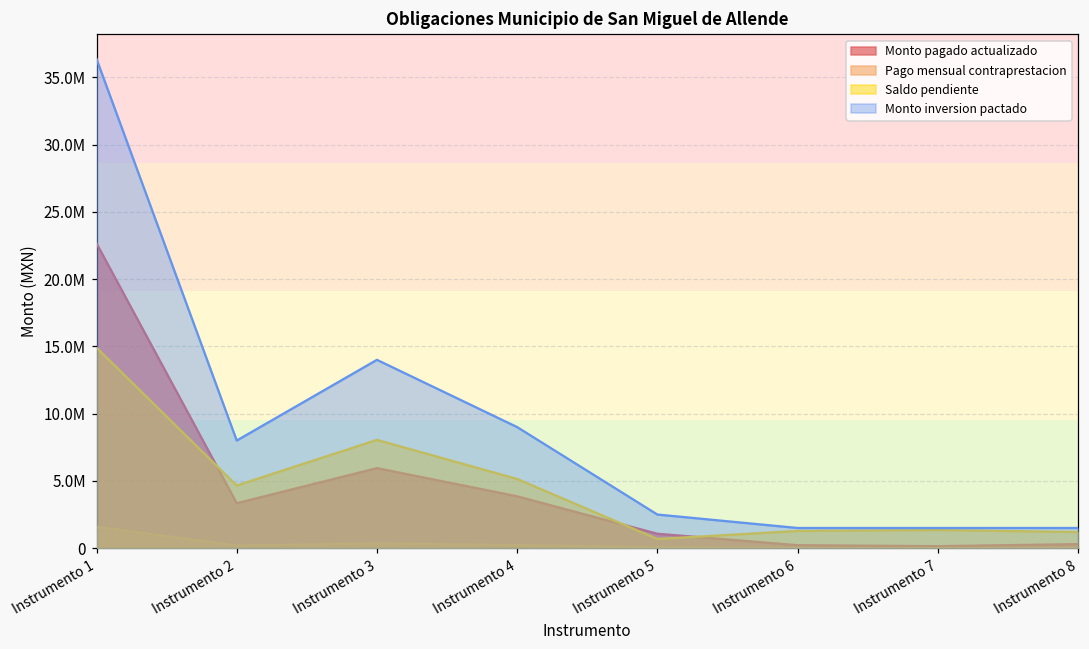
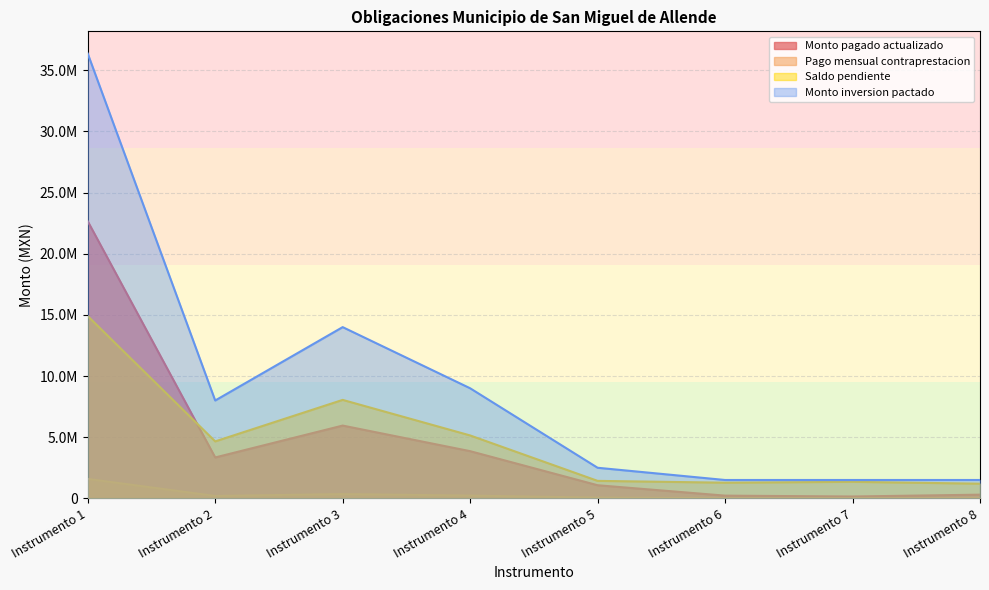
Saldo pendiente, Instrumento 5: 700000 -> 1400000
